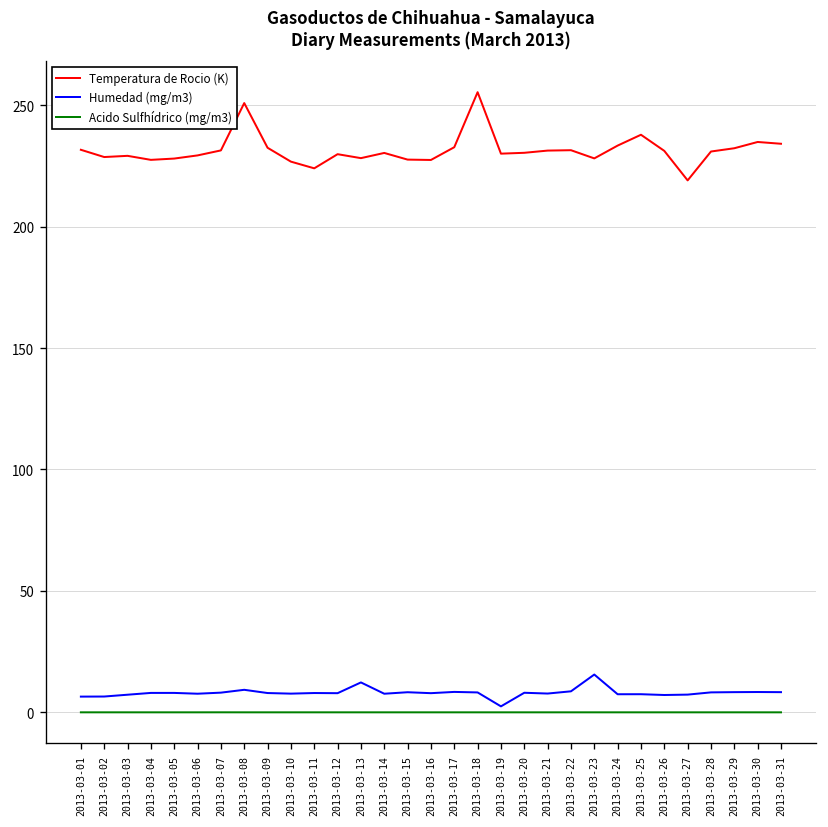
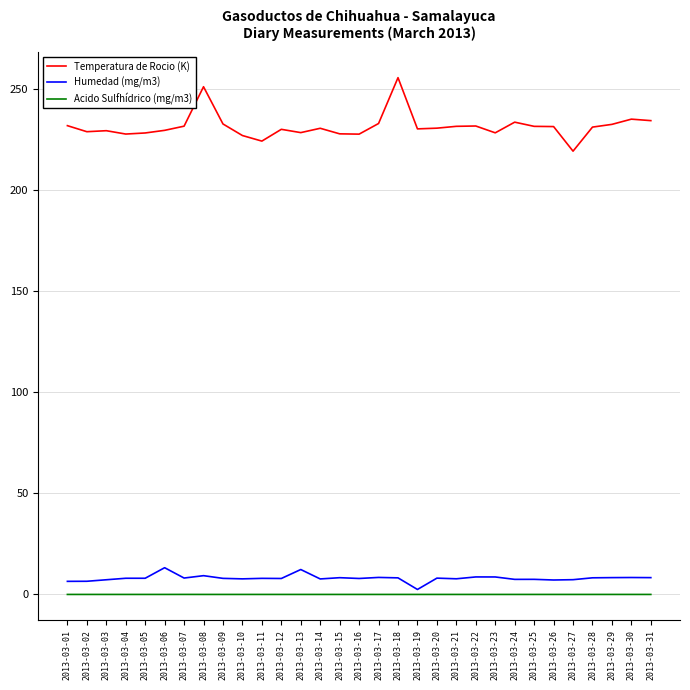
Humedad (mg/m3), 2013-03-06: 8 -> 13
Humedad (mg/m3), 2013-03-23: 16 -> 9
Temperatura de Rocio (K), 2013-03-25: 238 -> 231
